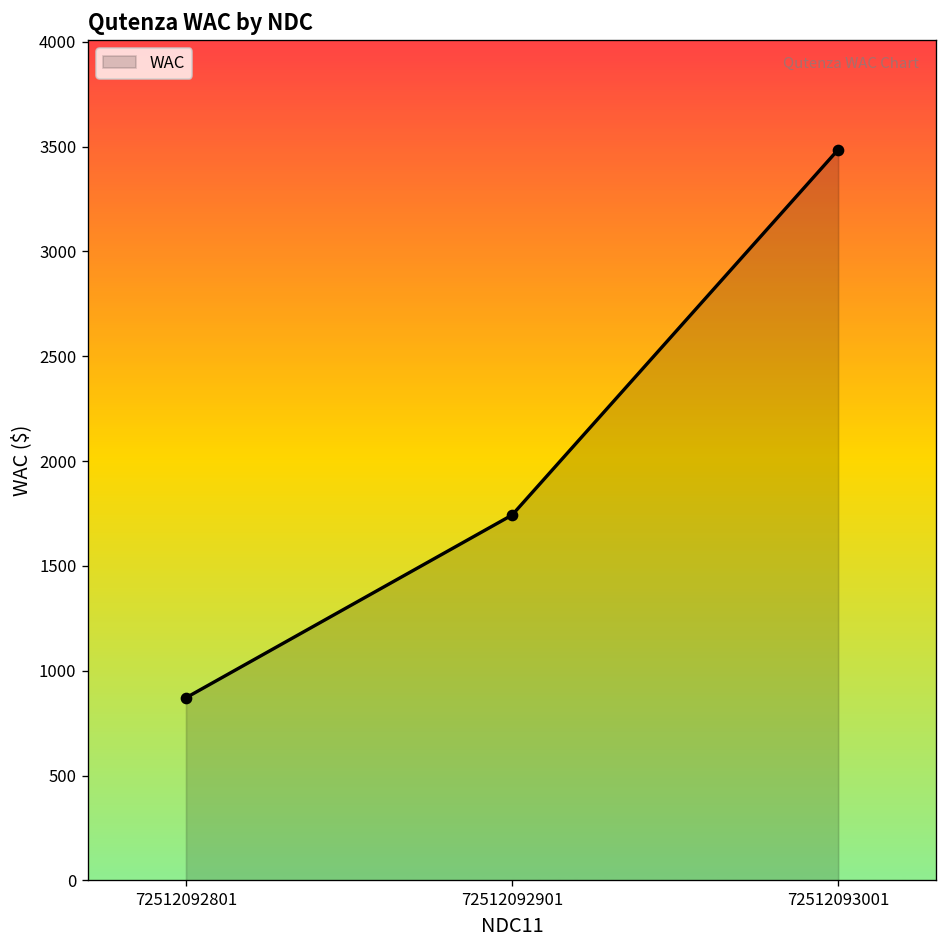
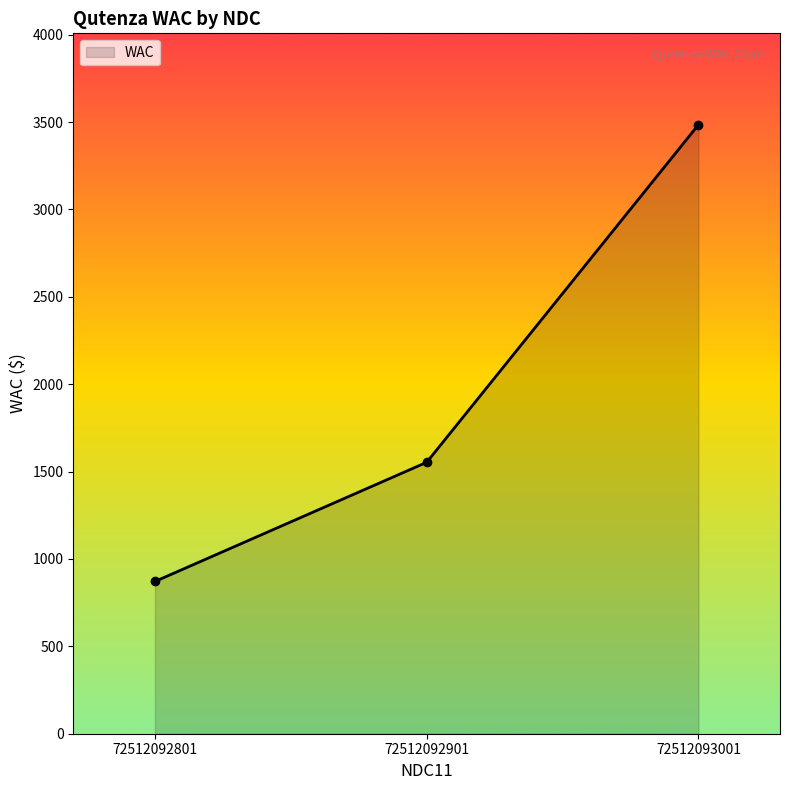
72512092901: 1740 -> 1550
